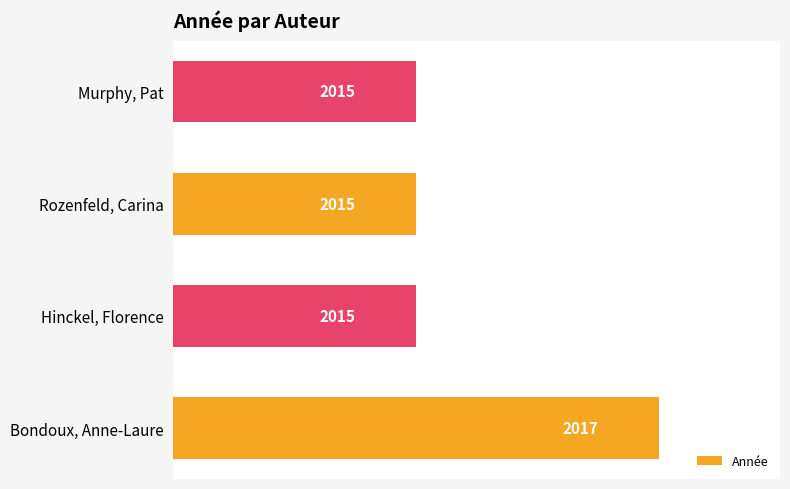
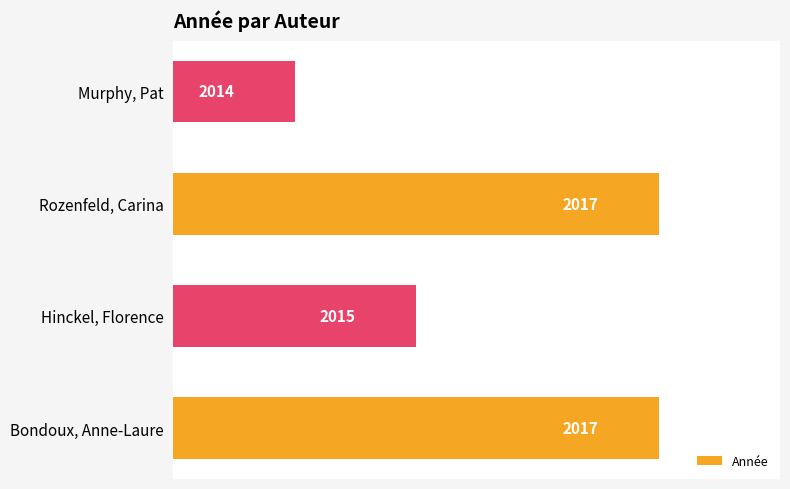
Murphy, Pat: 2015 -> 2014
Rozenfeld, Carina: 2015 -> 2017
